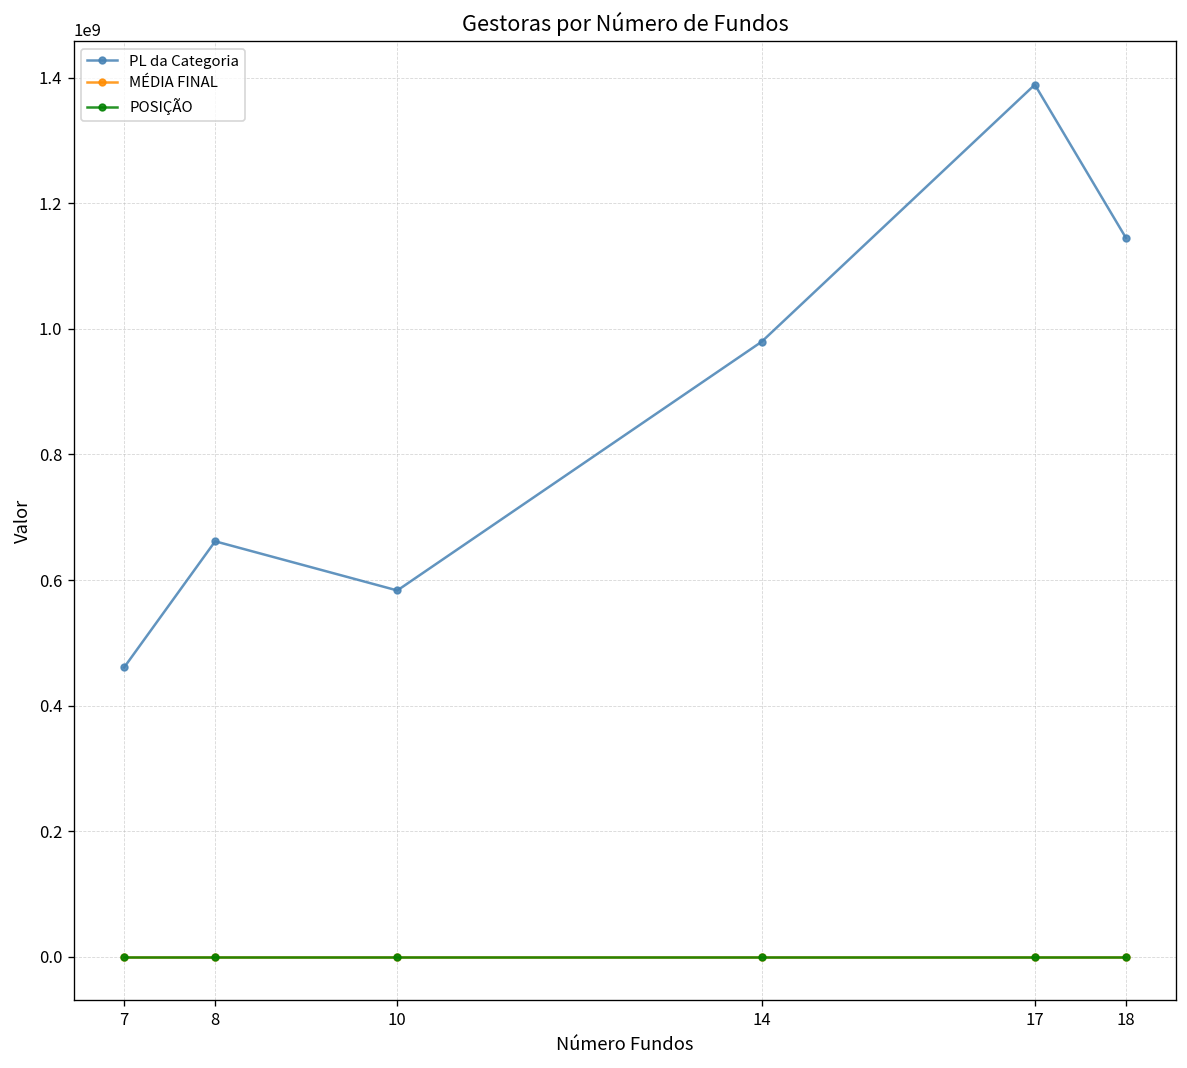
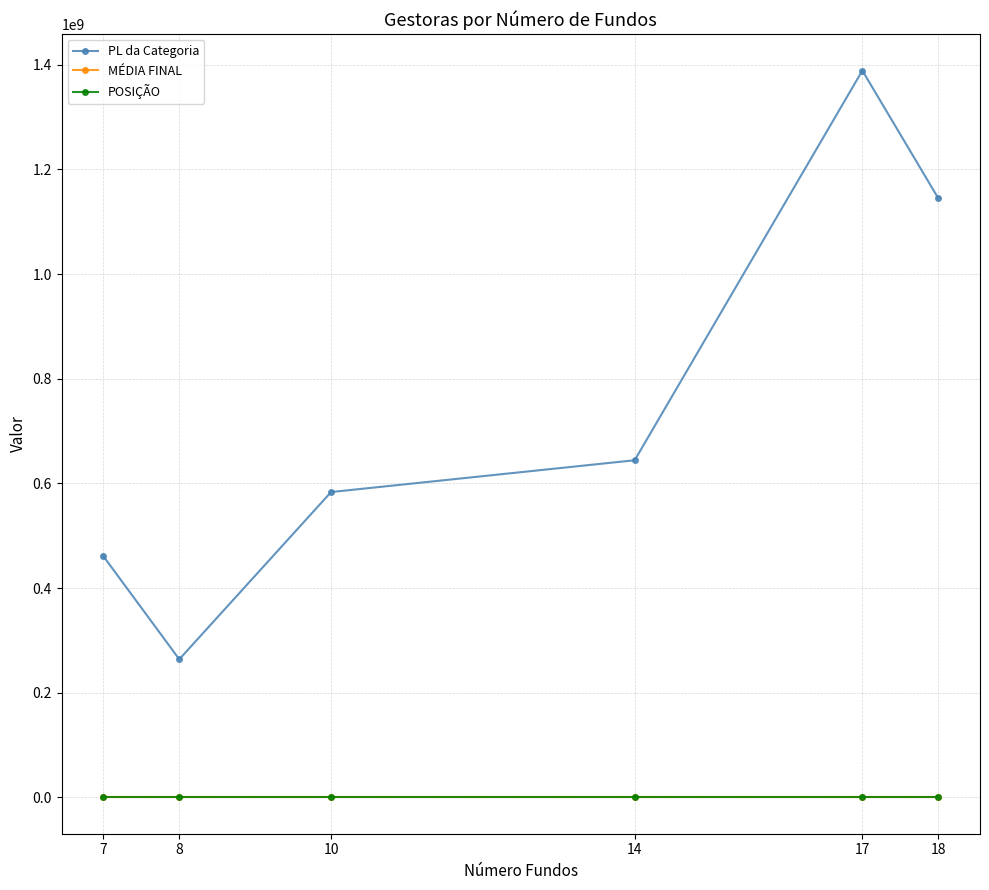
PL da Categoria, 8: 660000000 -> 260000000
PL da Categoria, 14: 980000000 -> 640000000
